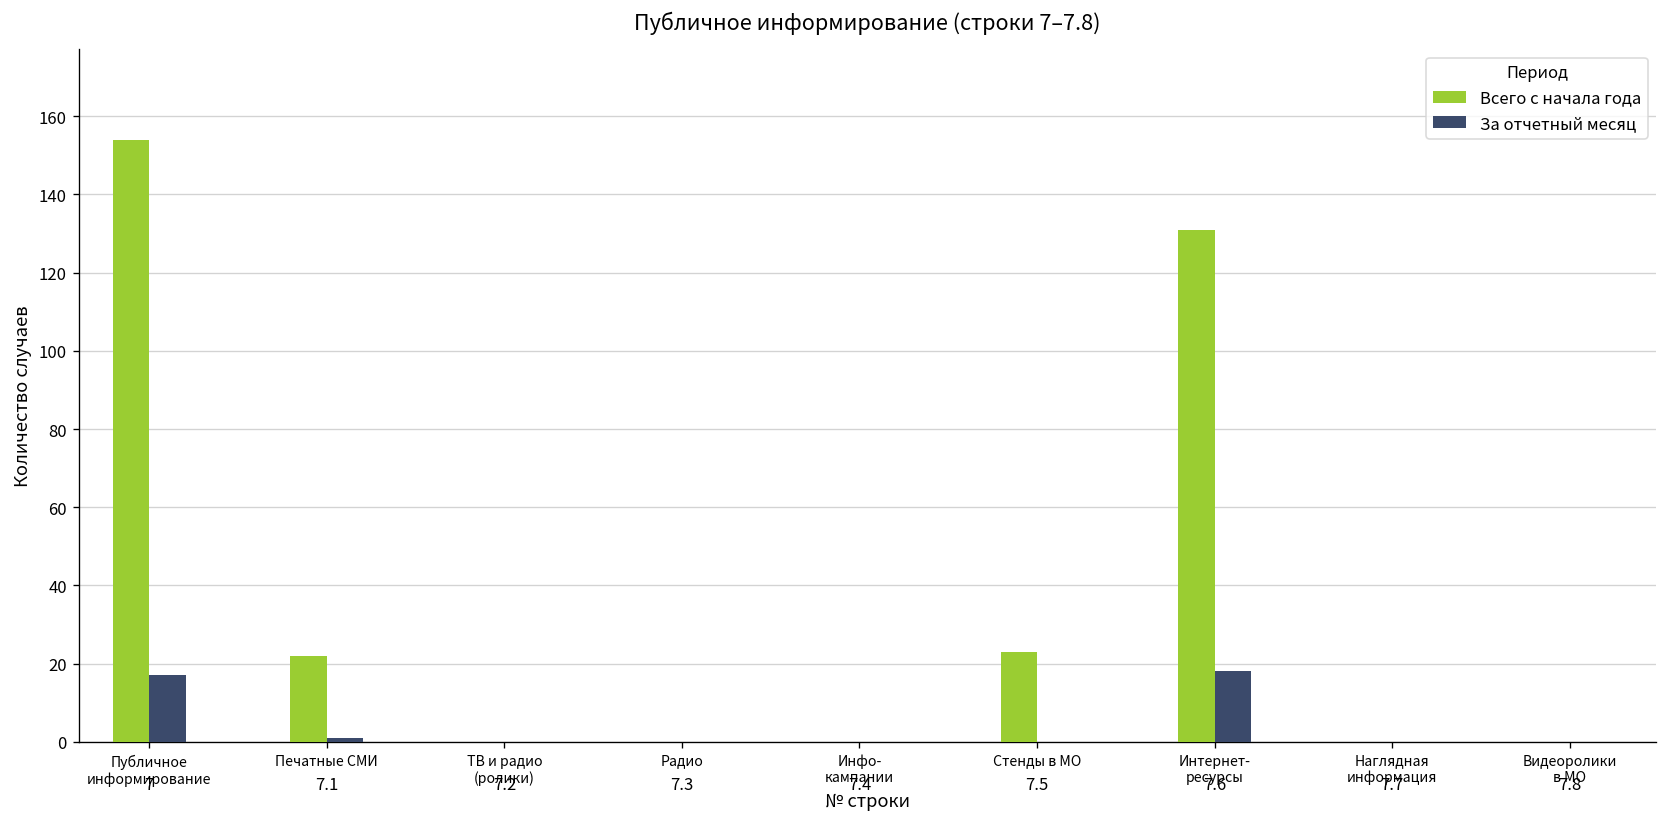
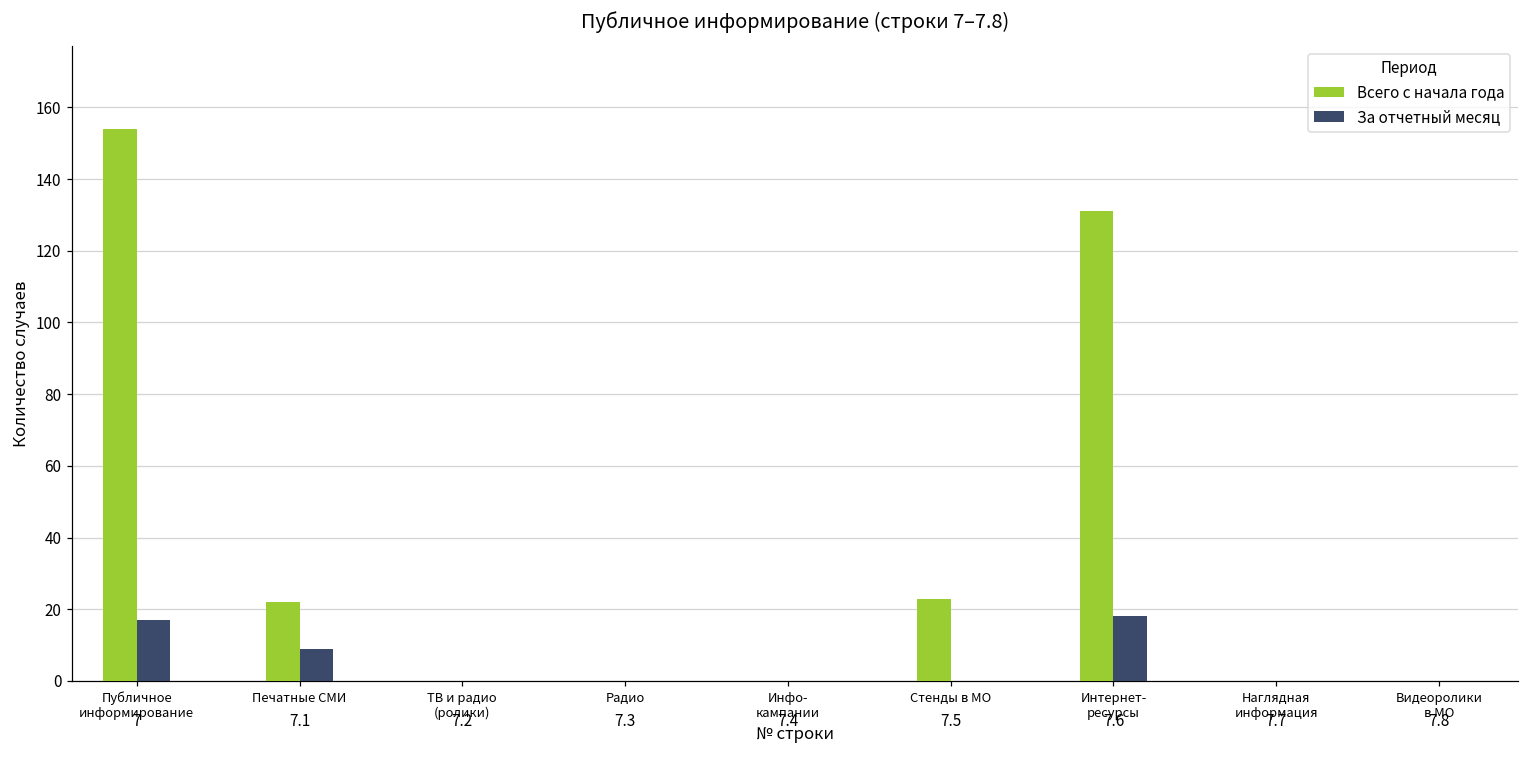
За отчетный месяц, Печатные СМИ: 1 -> 9
